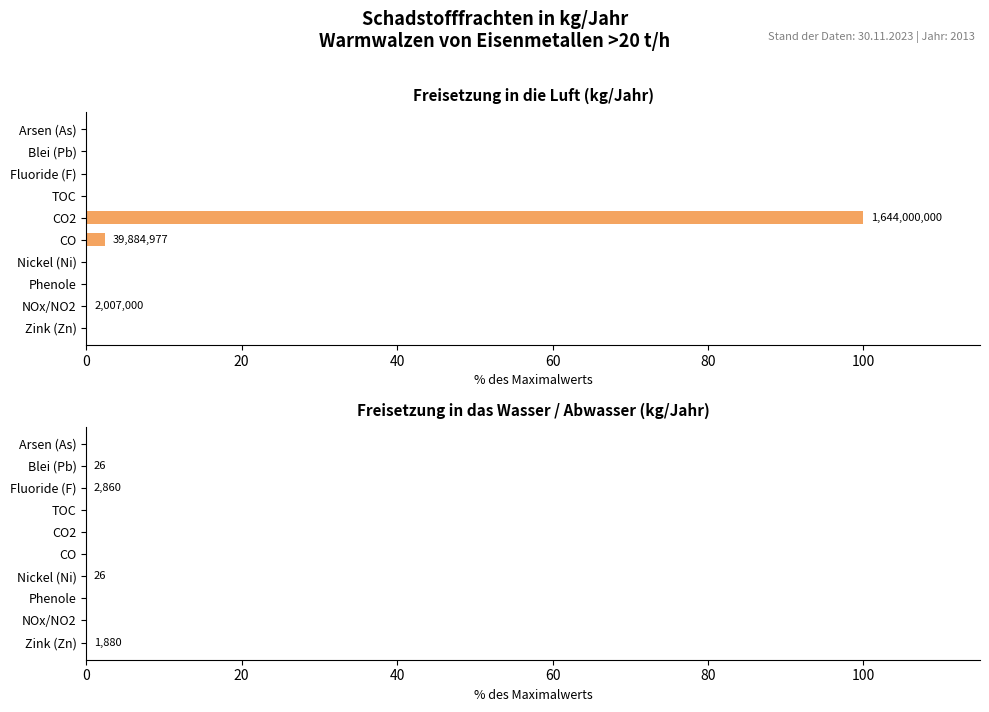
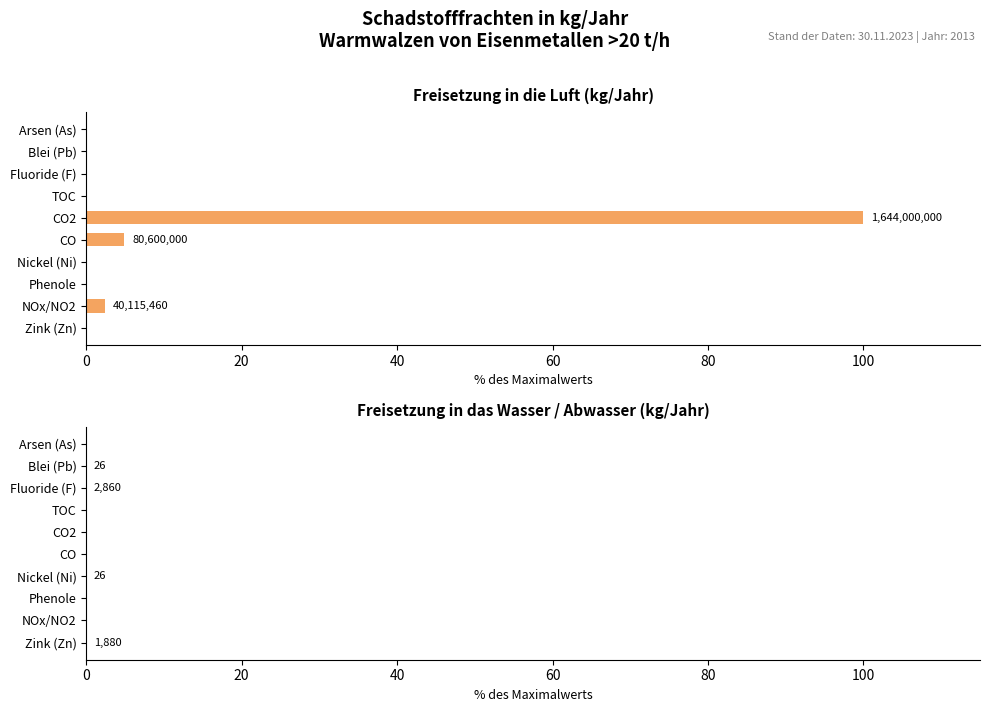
Freisetzung in die Luft (kg/Jahr), CO: 39,884,977 -> 80,600,000
Freisetzung in die Luft (kg/Jahr), NOx/NO2: 2,007,000 -> 40,115,460
